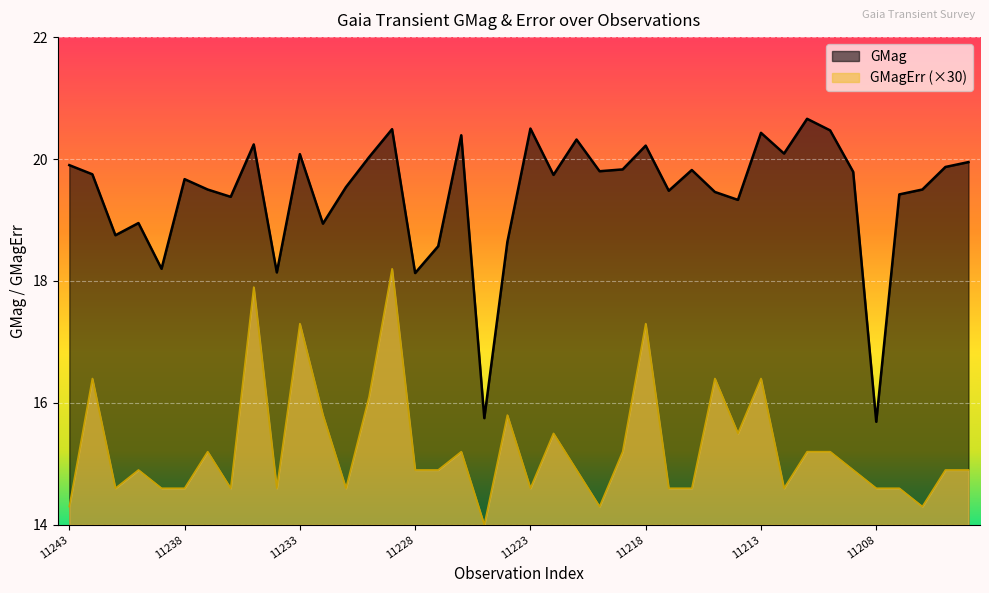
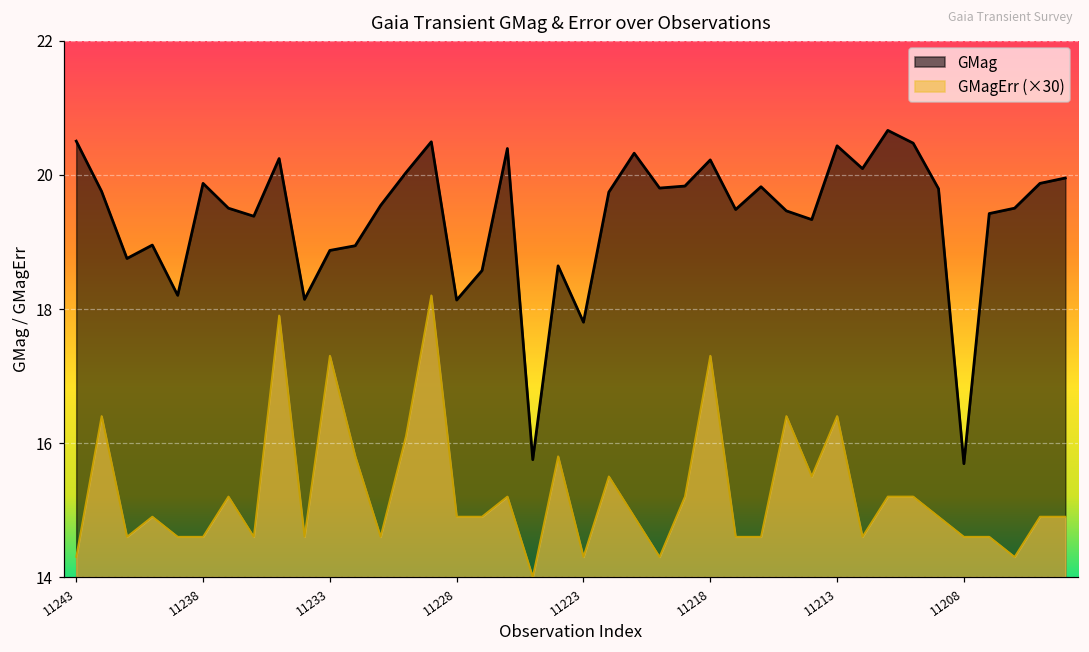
GMag, 11243: 19.9 -> 20.5
GMag, 11238: 19.7 -> 19.9
GMag, 11233: 20.1 -> 18.9
GMag, 11223: 20.5 -> 17.8
GMagErr (×30), 11223: 14.6 -> 14.3
